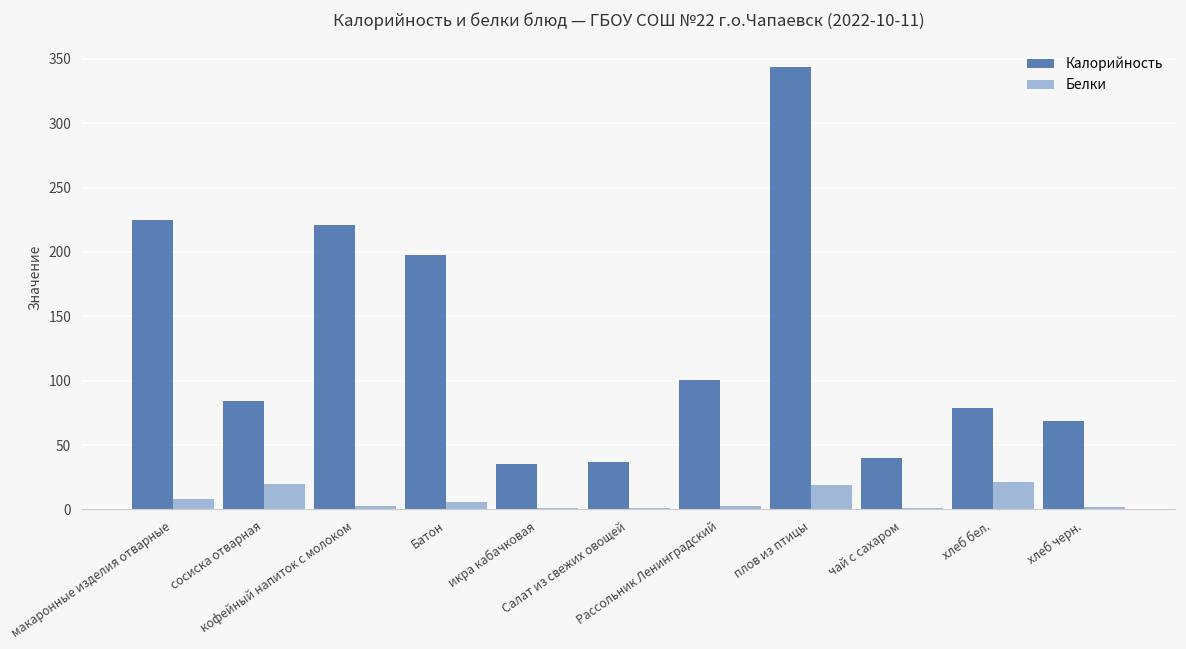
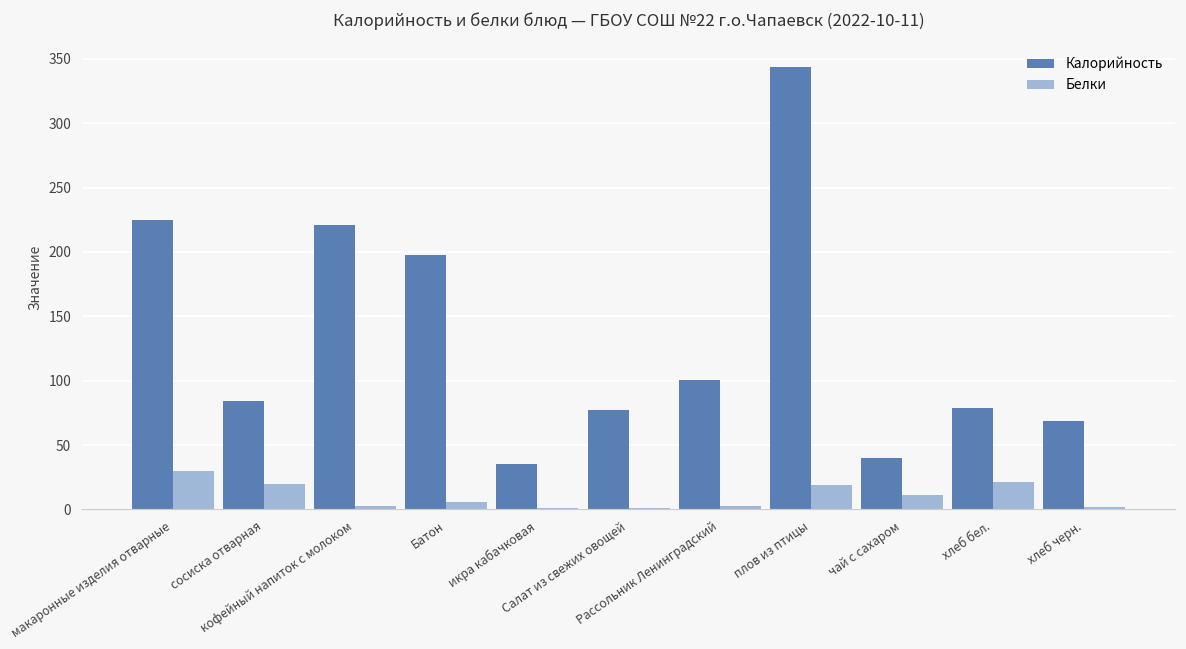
Белки, макаронные изделия отварные: 8 -> 30
Калорийность, Салат из свежих овощей: 37 -> 77
Белки, чай с сахаром: 1 -> 11
